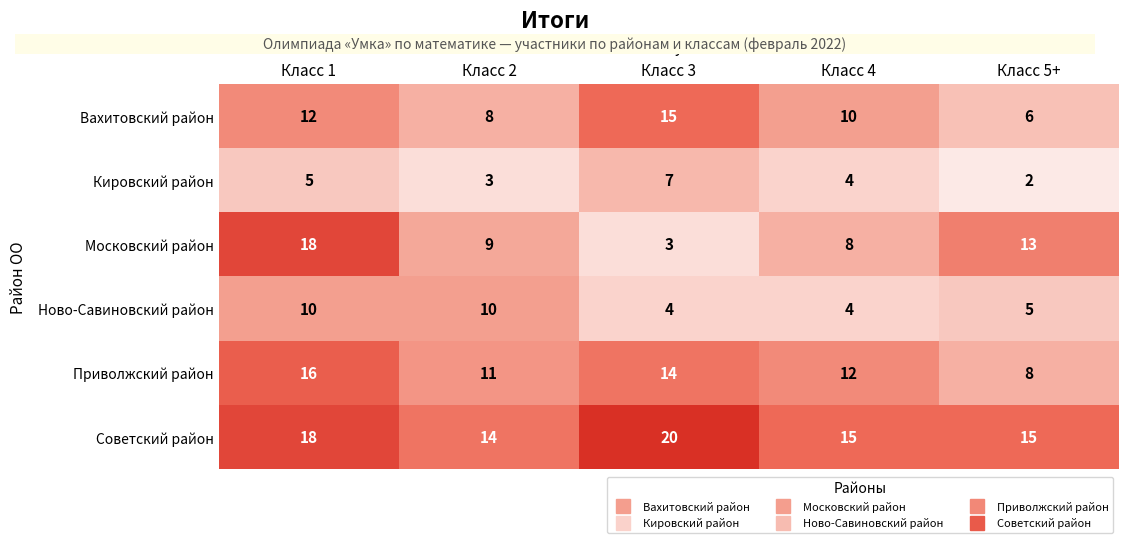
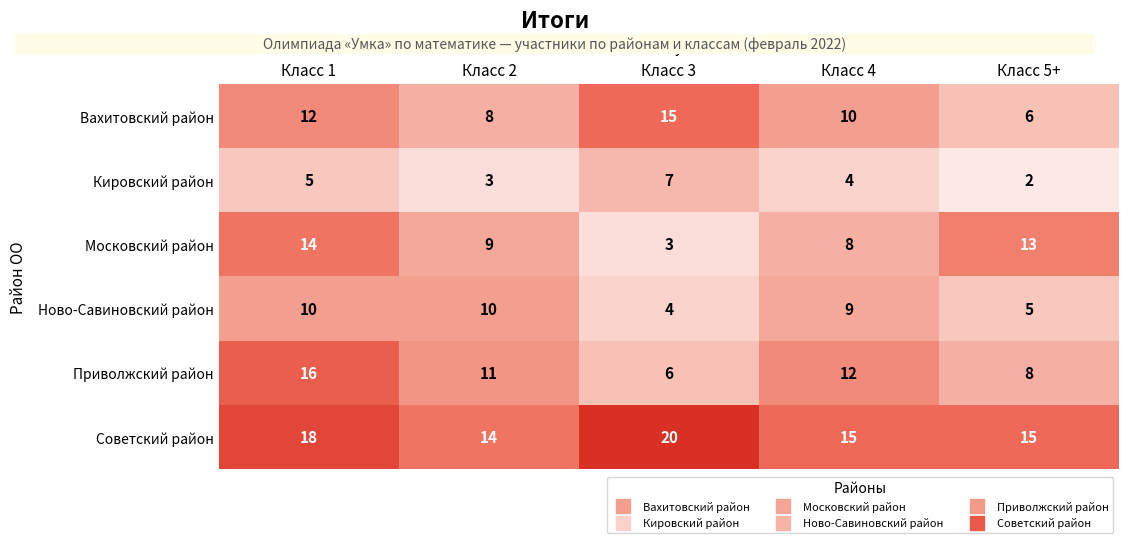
Московский район, Класс 1: 18 -> 14
Ново-Савиновский район, Класс 4: 4 -> 9
Приволжский район, Класс 3: 14 -> 6
